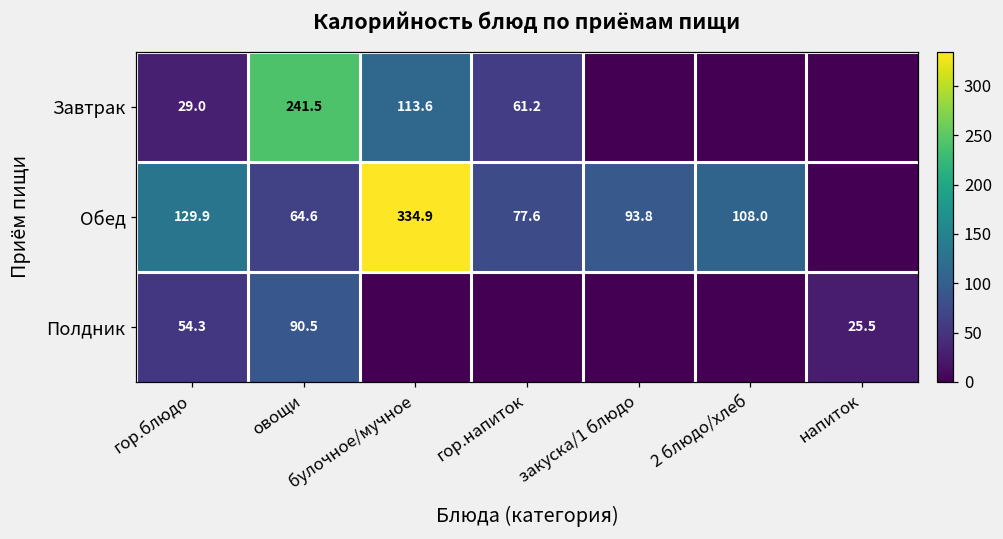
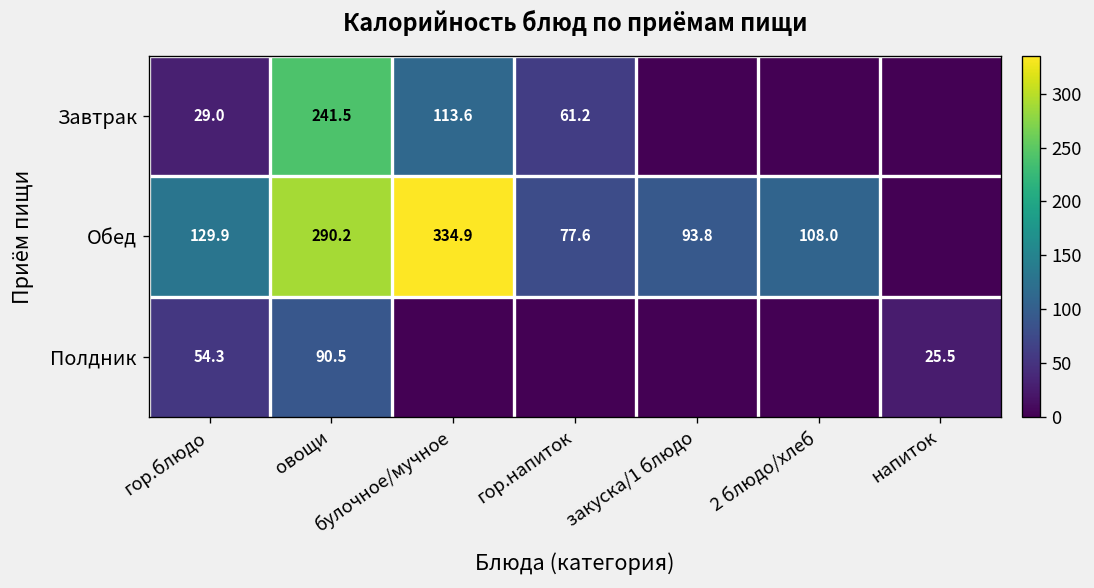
Обед, овощи: 64.6 -> 290.2
